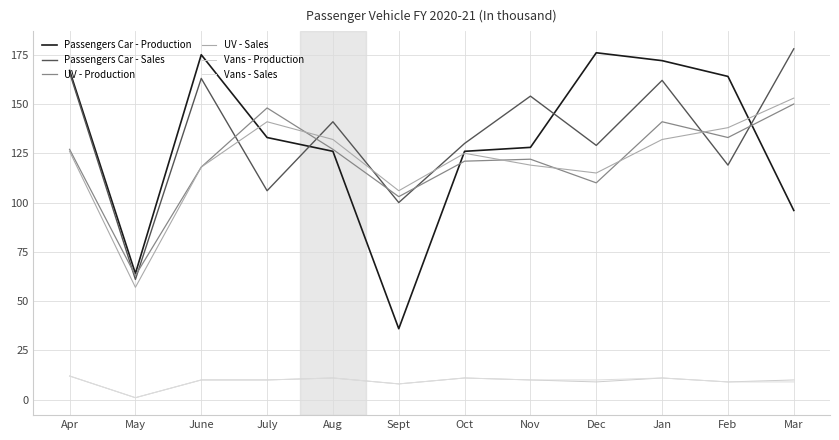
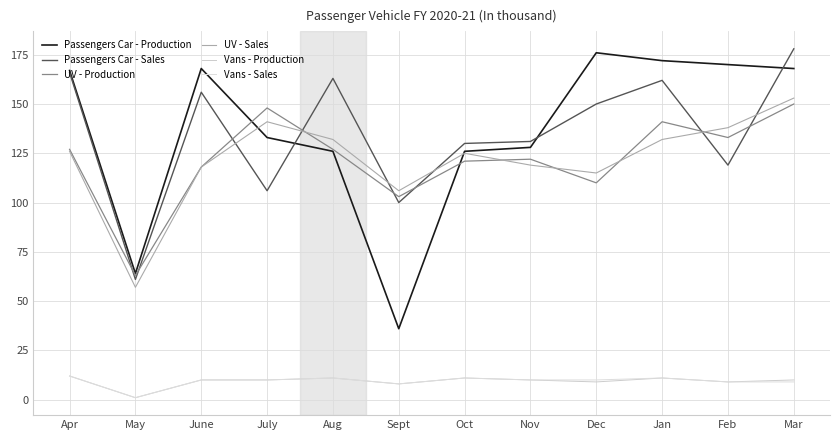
Passengers Car - Production, June: 175 -> 168
Passengers Car - Sales, June: 163 -> 156
Passengers Car - Sales, Aug: 141 -> 163
Passengers Car - Sales, Nov: 154 -> 131
Passengers Car - Sales, Dec: 129 -> 150
Passengers Car - Production, Feb: 164 -> 170
Passengers Car - Production, Mar: 96 -> 168
